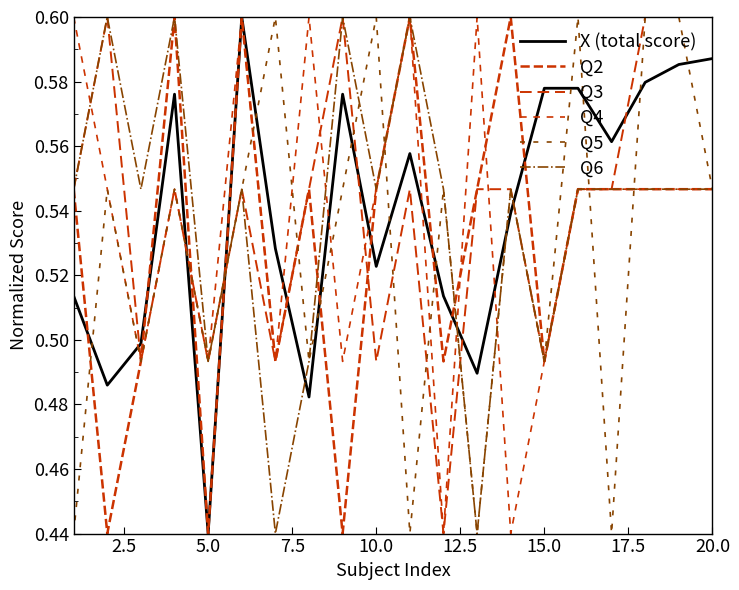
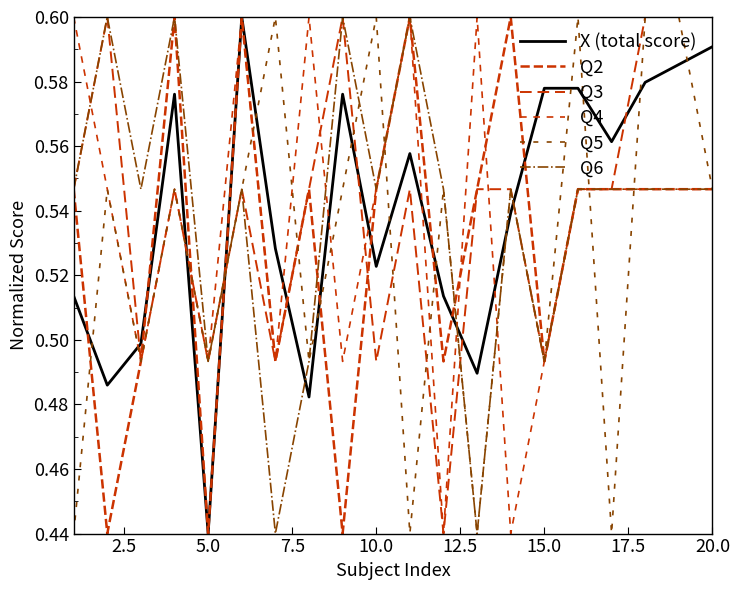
X (total score), 20.0: 0.587 -> 0.591
